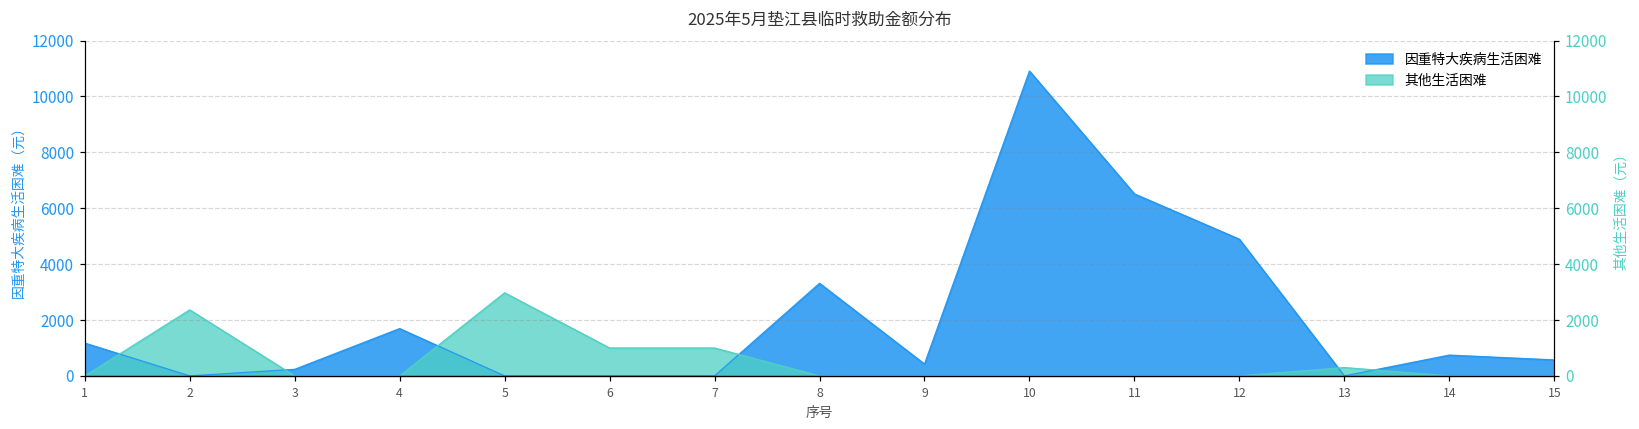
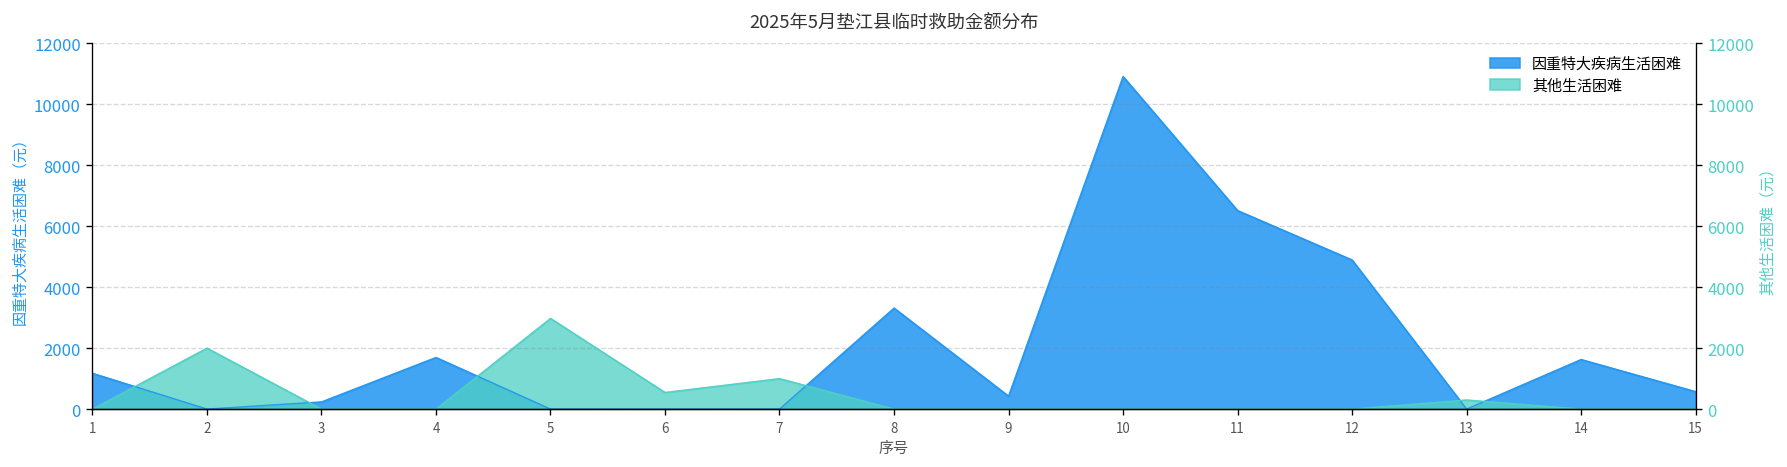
其他生活困难, 2: 2400 -> 2000
其他生活困难, 6: 1000 -> 500
因重特大疾病生活困难, 14: 700 -> 1600
